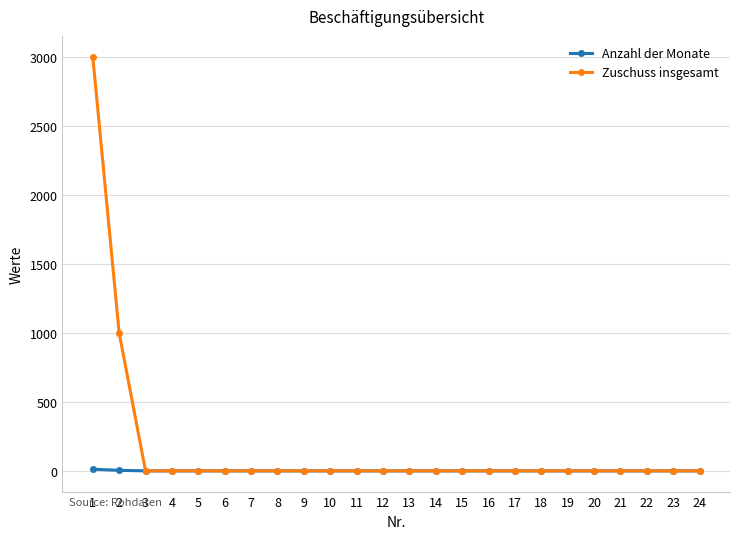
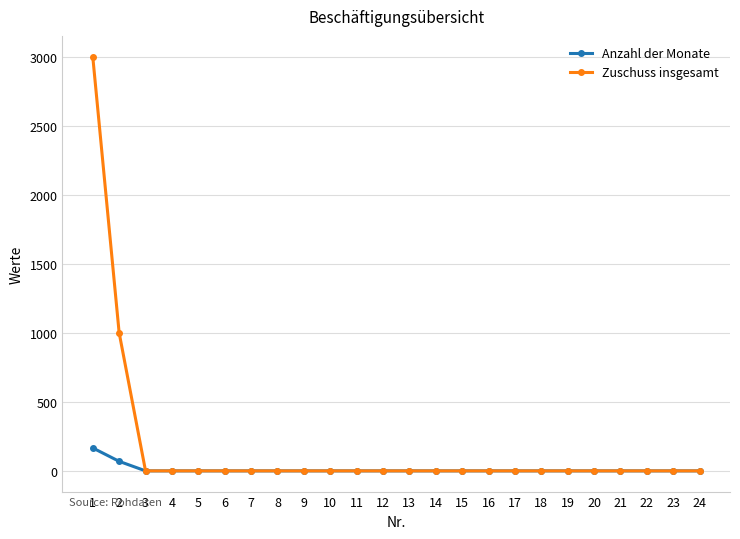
Anzahl der Monate, 1: 10 -> 170
Anzahl der Monate, 2: 0 -> 70
